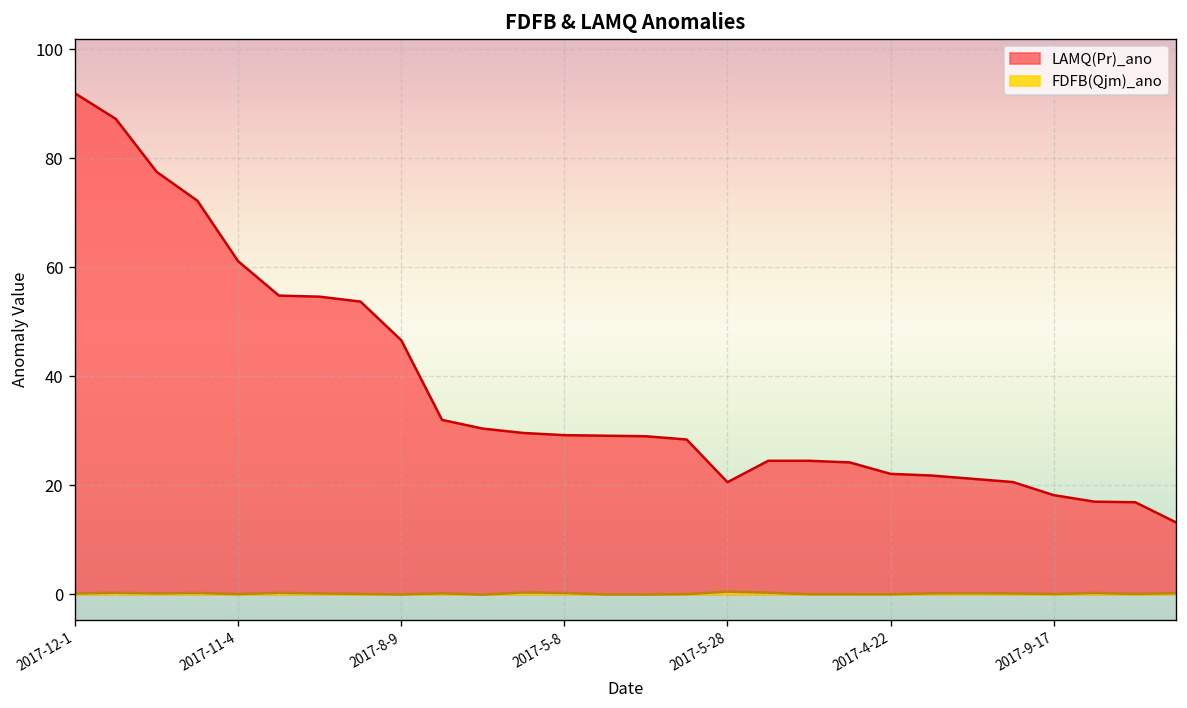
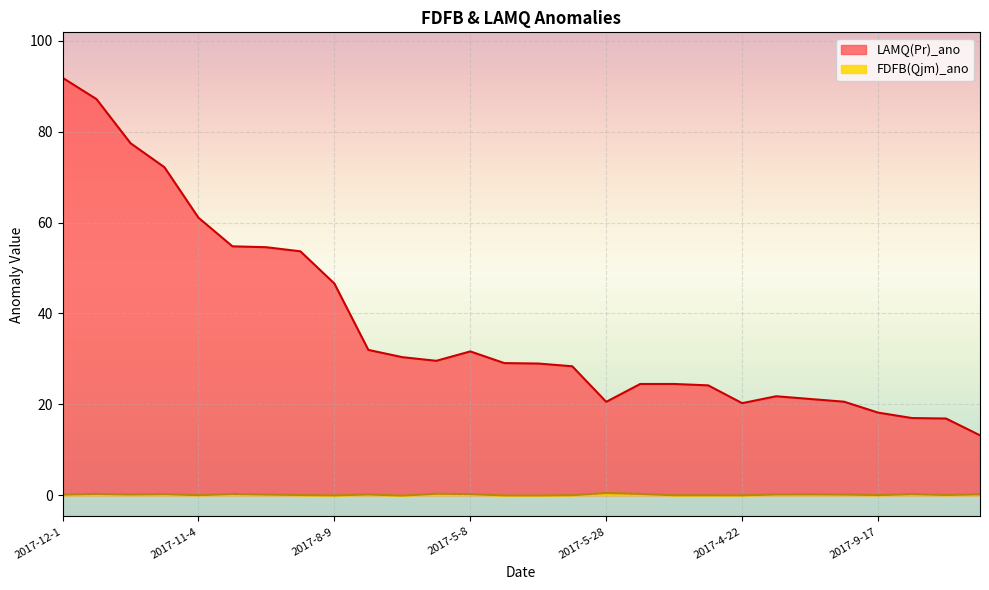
LAMQ(Pr)_ano, 2017-5-8: 29 -> 32
LAMQ(Pr)_ano, 2017-4-22: 22 -> 20
